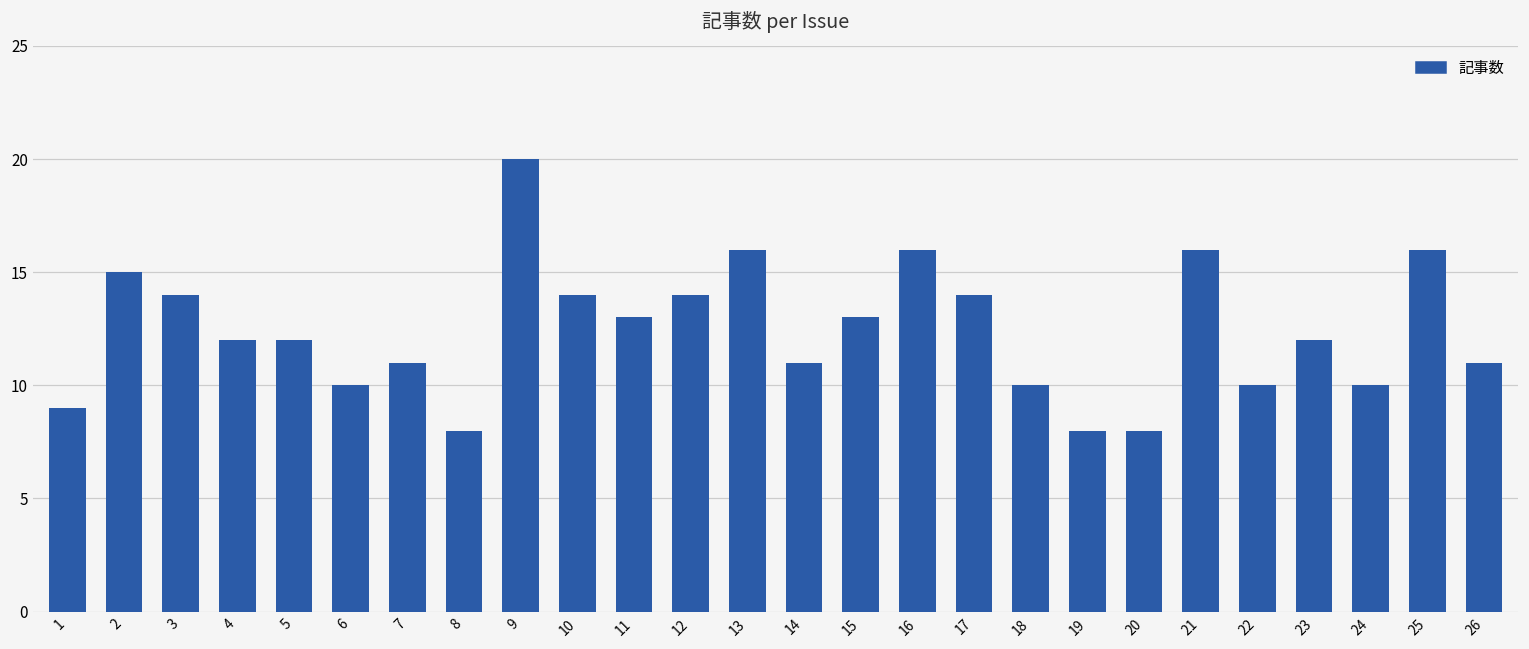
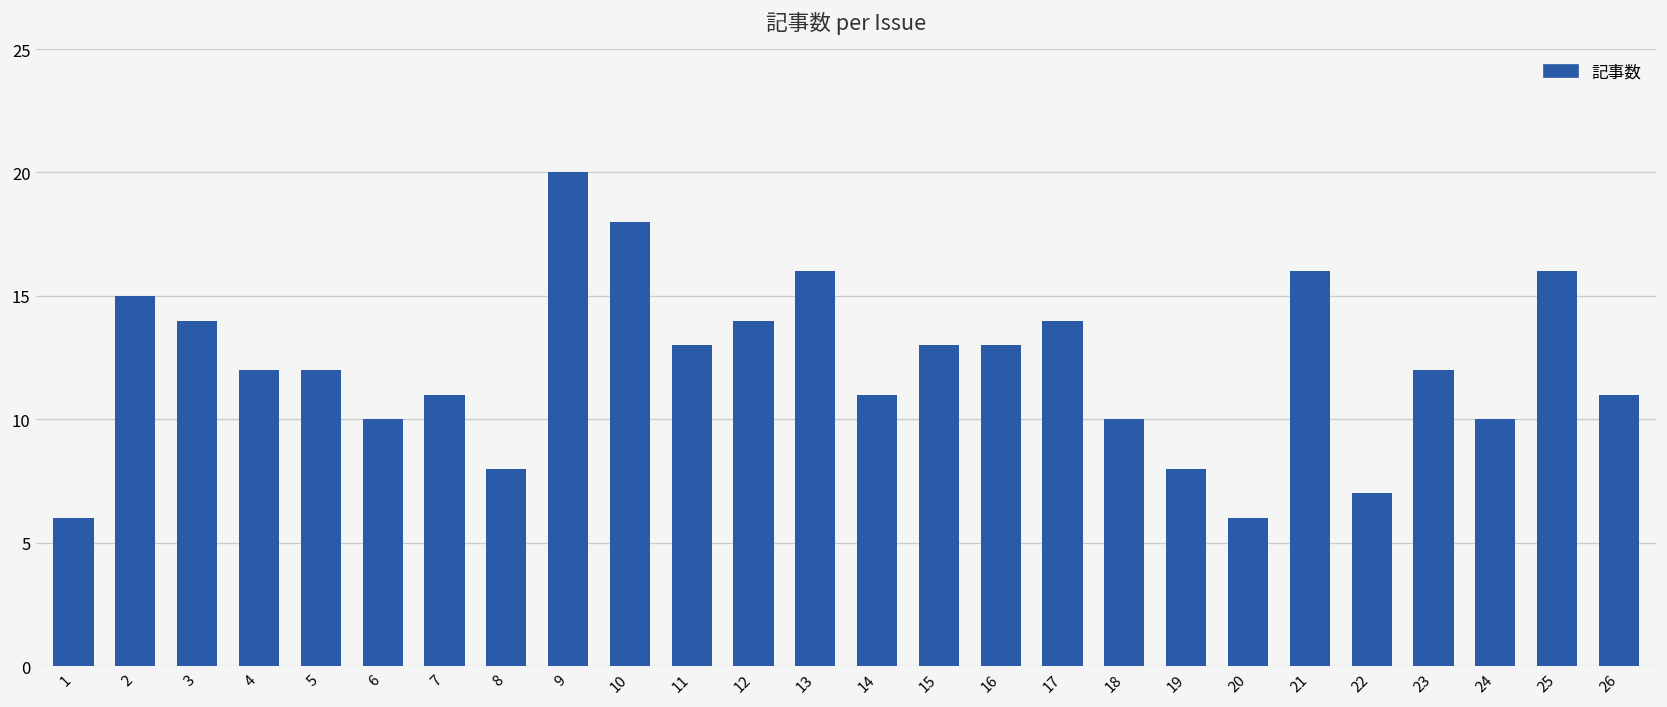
1: 9 -> 6
10: 14 -> 18
16: 16 -> 13
20: 8 -> 6
22: 10 -> 7
